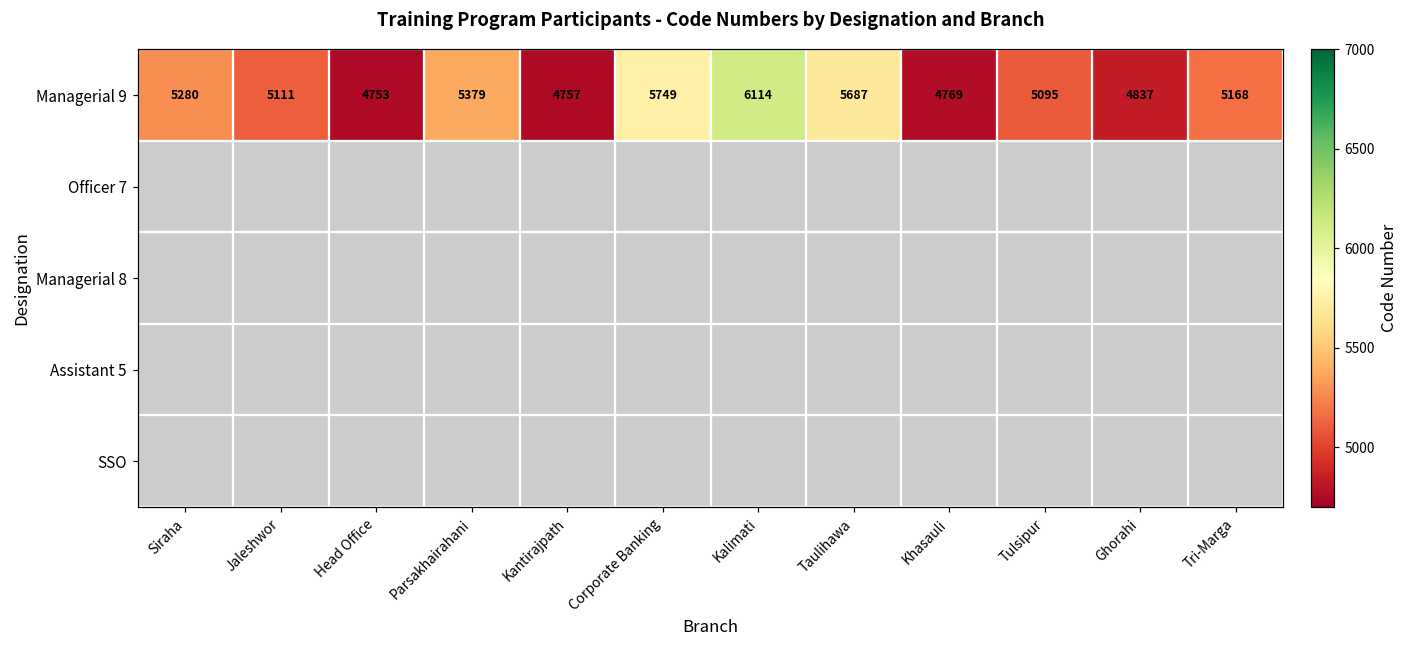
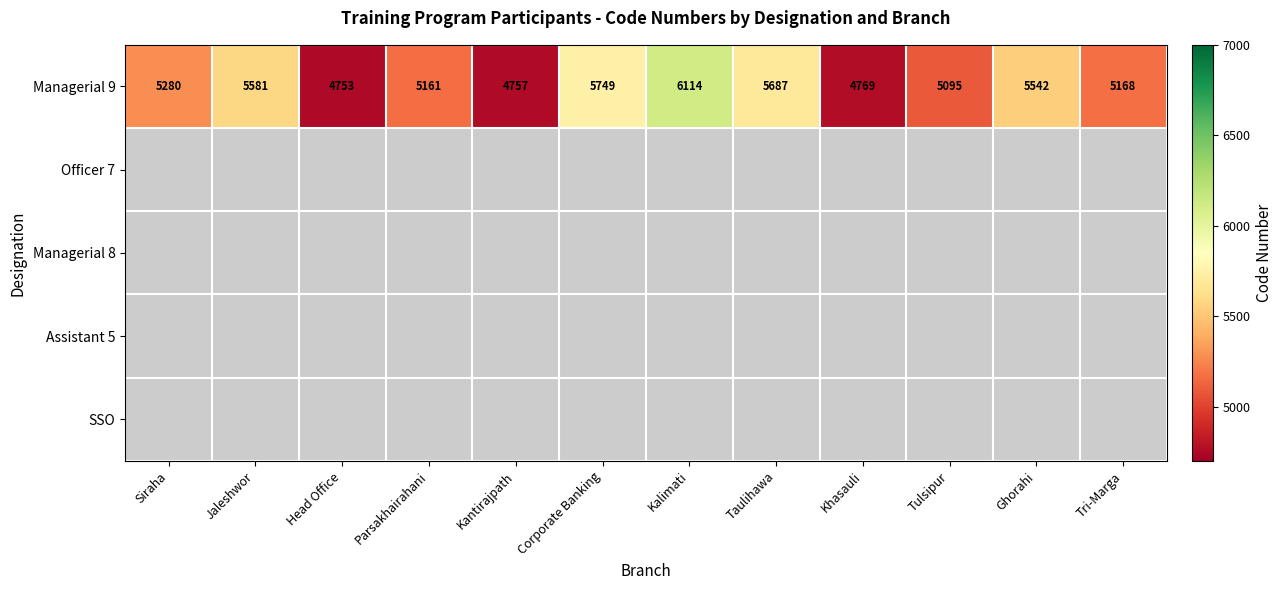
Managerial 9, Jaleshwor: 5111 -> 5581
Managerial 9, Parsakhairahani: 5379 -> 5161
Managerial 9, Ghorahi: 4837 -> 5542
